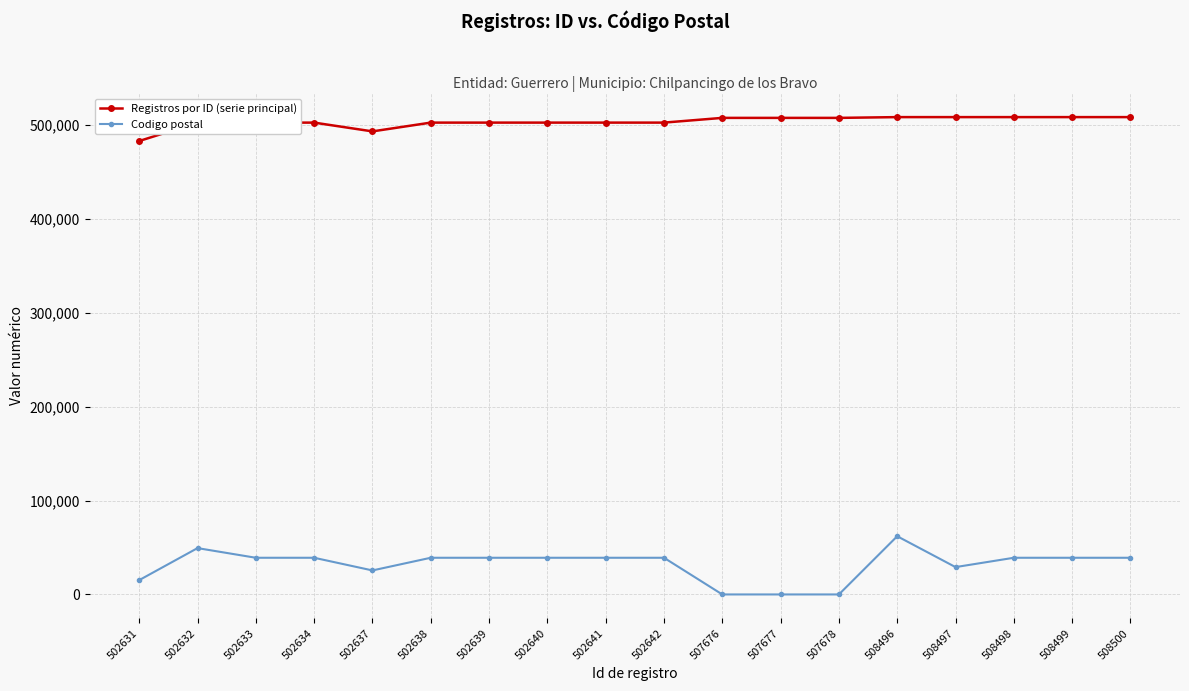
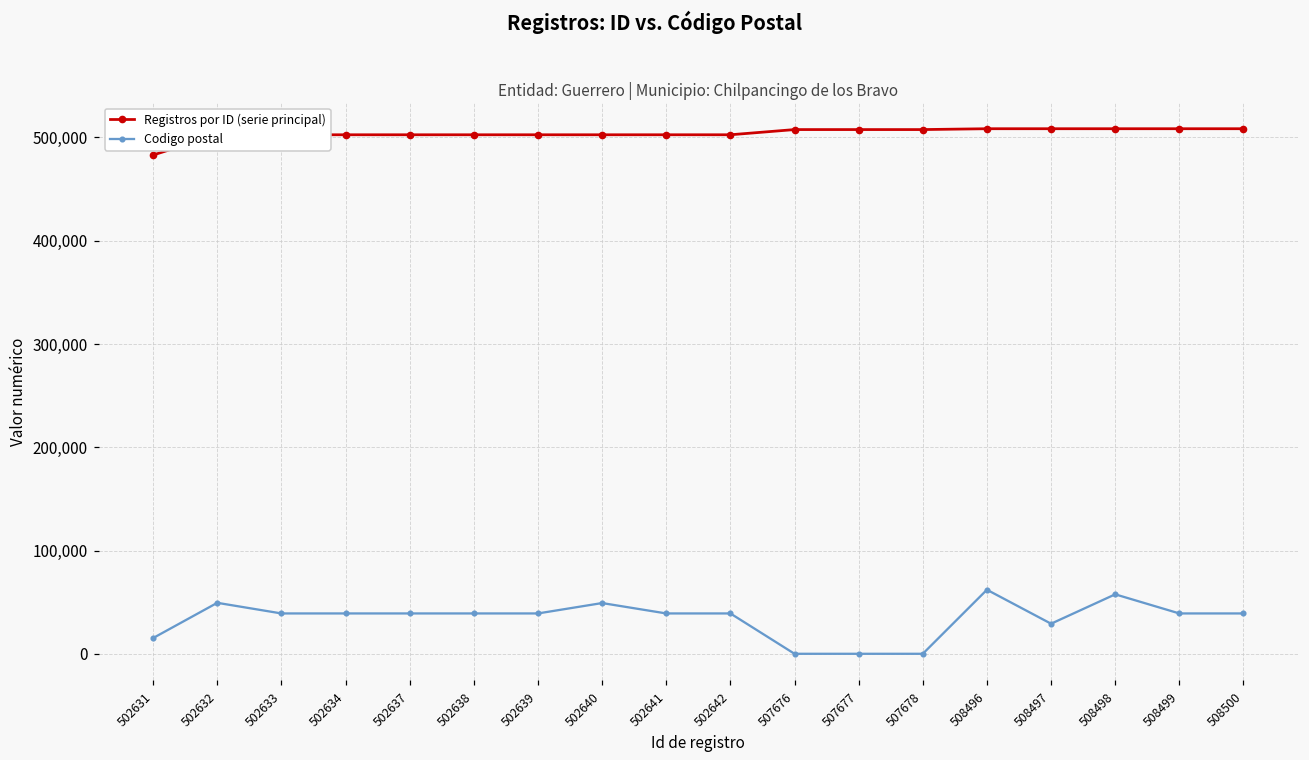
Registros por ID (serie principal), 502637: 490,000 -> 500,000
Codigo postal, 502637: 30,000 -> 40,000
Codigo postal, 502640: 40,000 -> 50,000
Codigo postal, 508498: 40,000 -> 60,000
